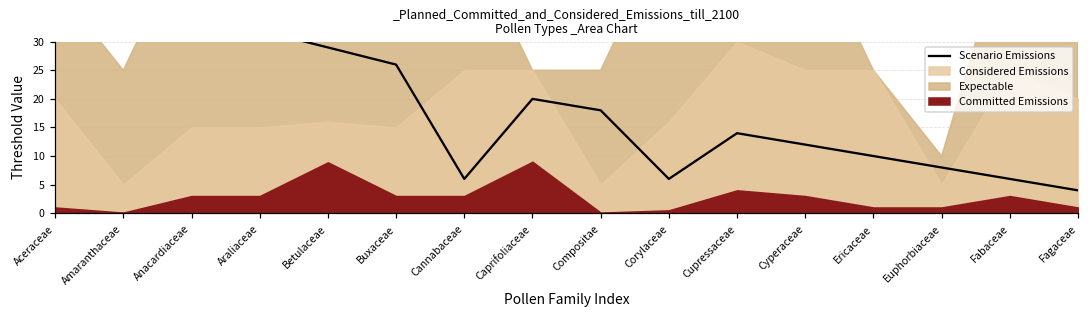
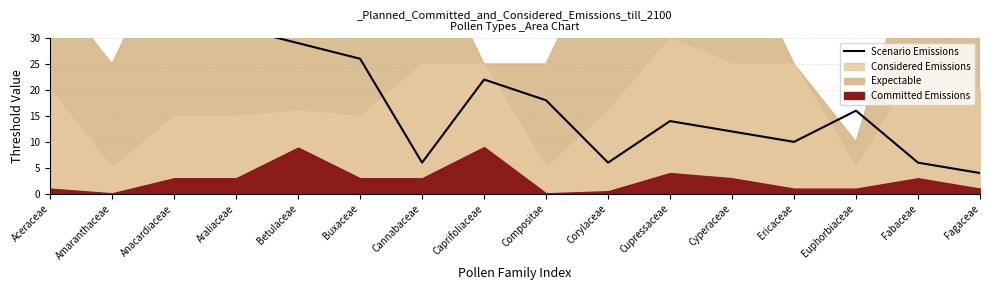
Scenario Emissions, Caprifoliaceae: 20 -> 22
Scenario Emissions, Euphorbiaceae: 8 -> 16
